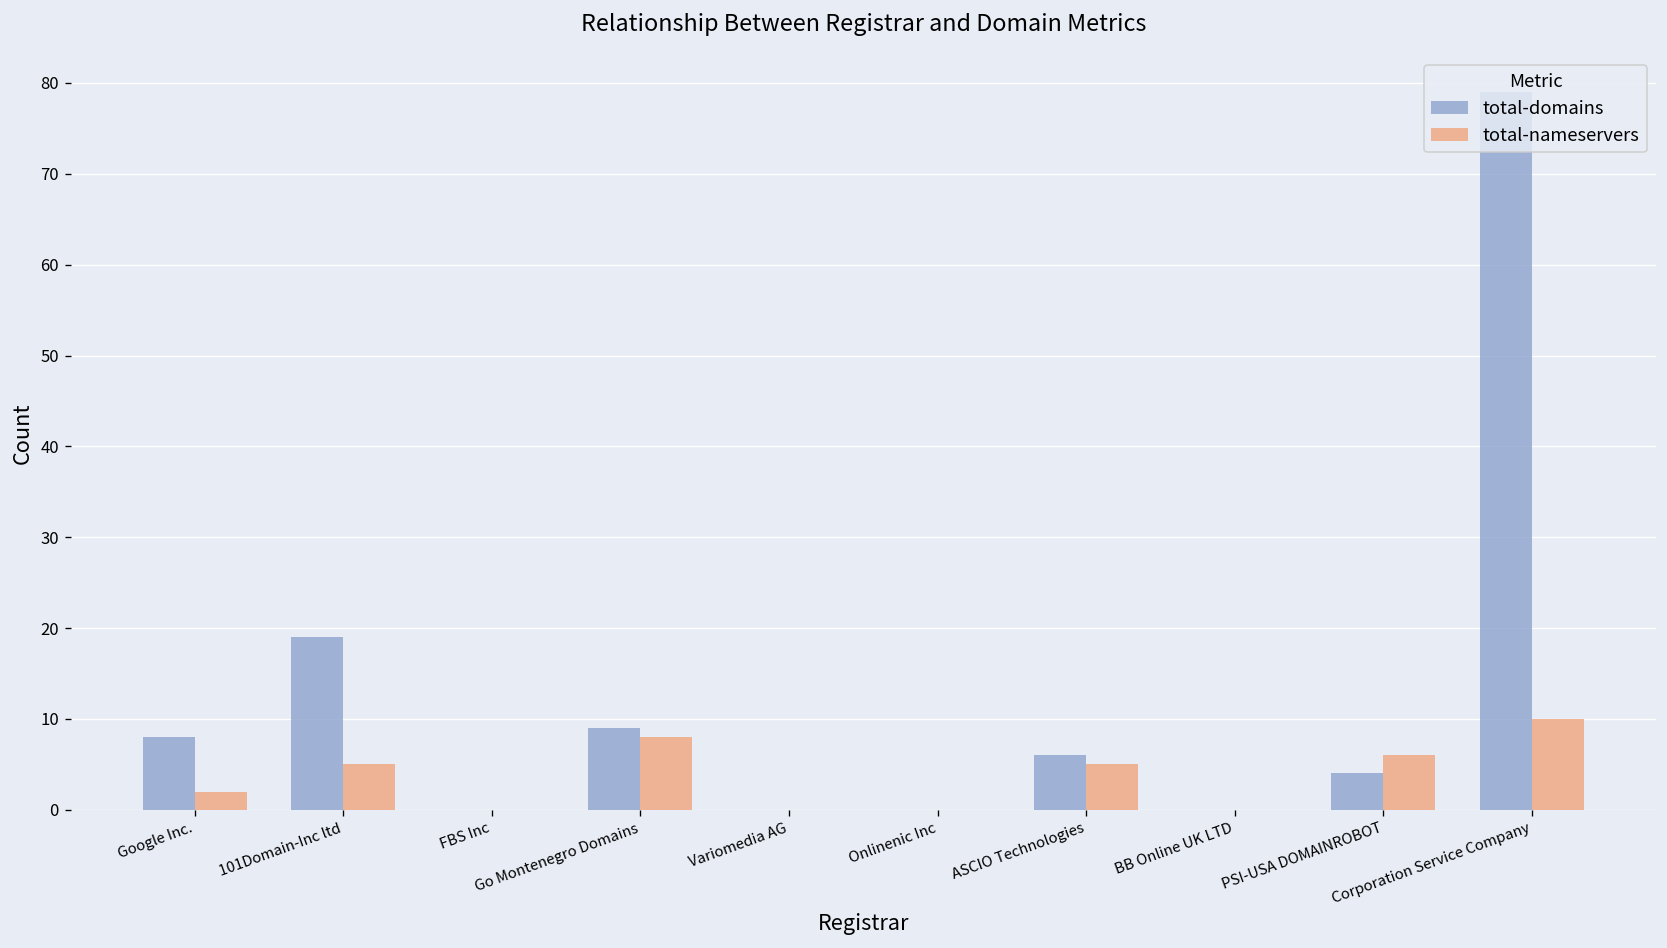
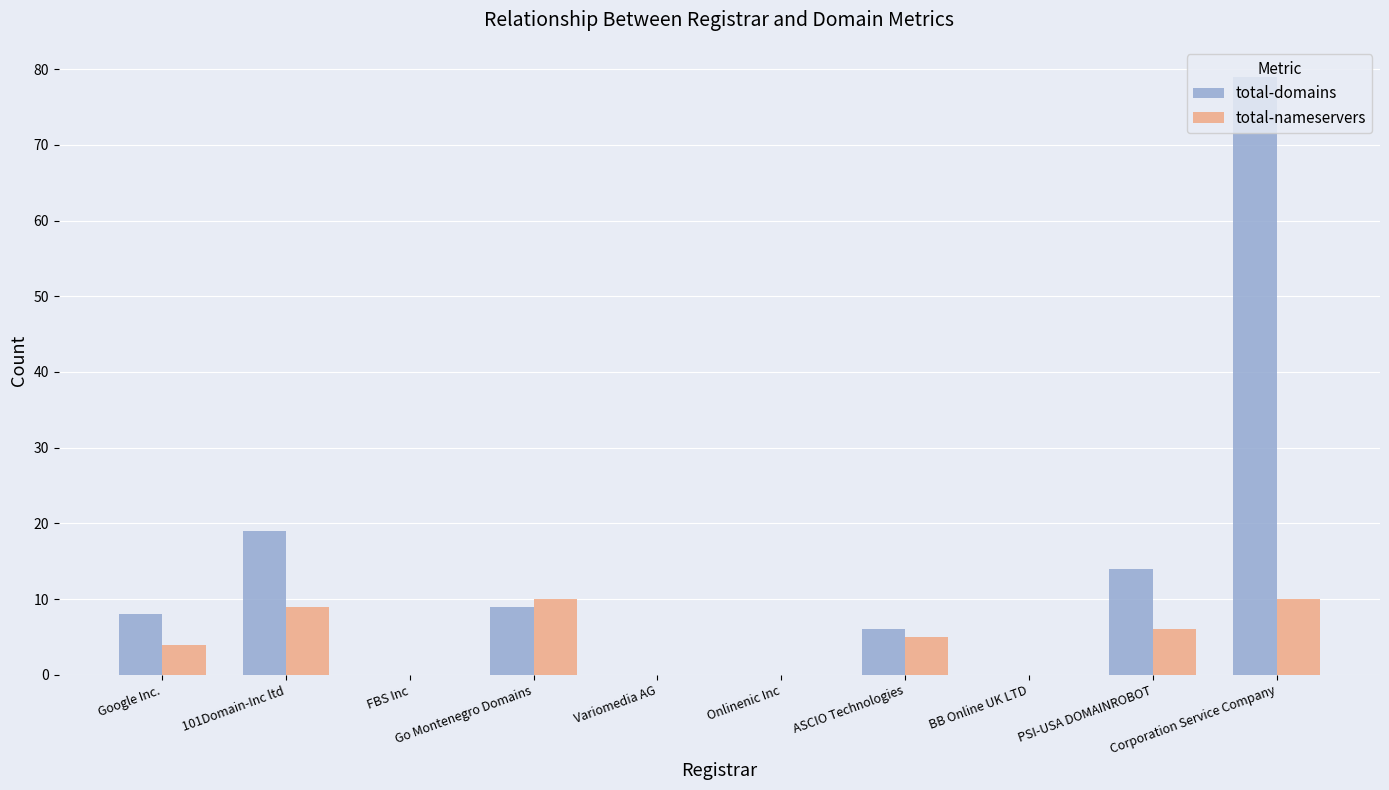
total-nameservers, Google Inc.: 2 -> 4
total-nameservers, 101Domain-Inc ltd: 5 -> 9
total-nameservers, Go Montenegro Domains: 8 -> 10
total-domains, PSI-USA DOMAINROBOT: 4 -> 14
